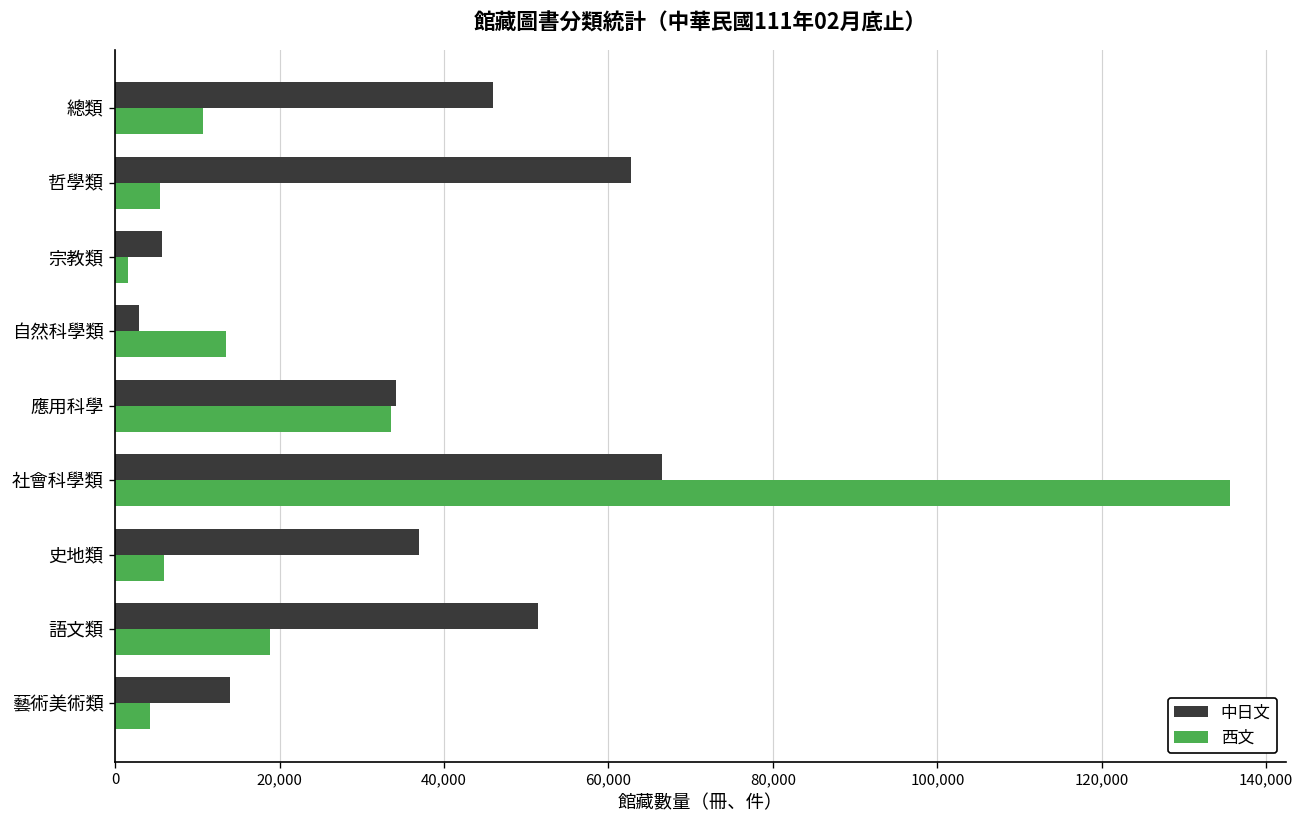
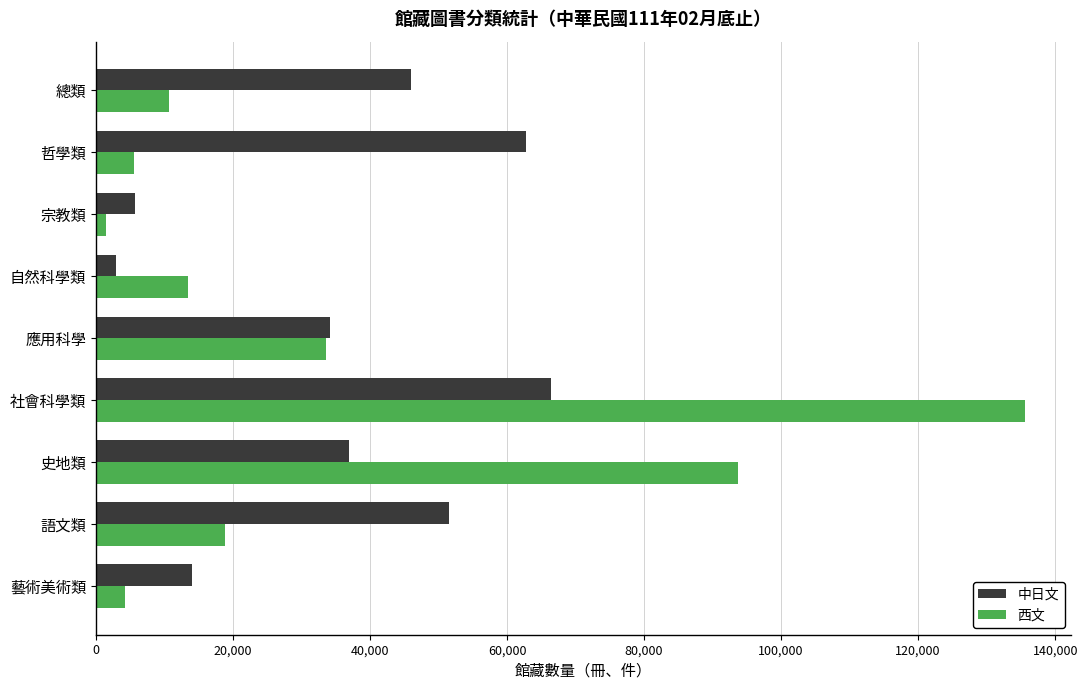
西文, 史地類: 6,000 -> 94,000
